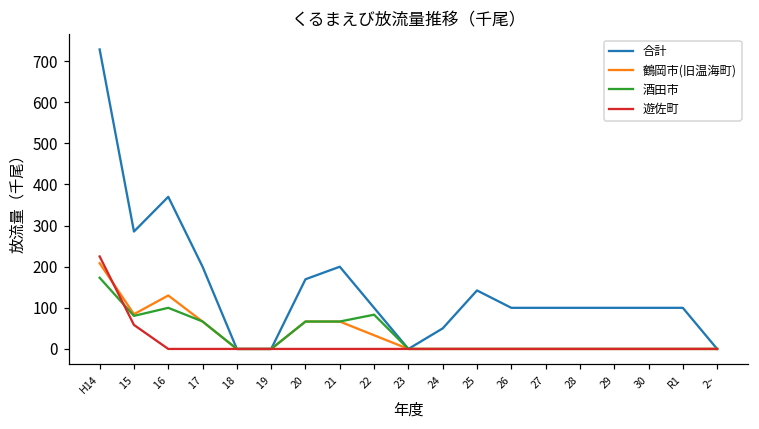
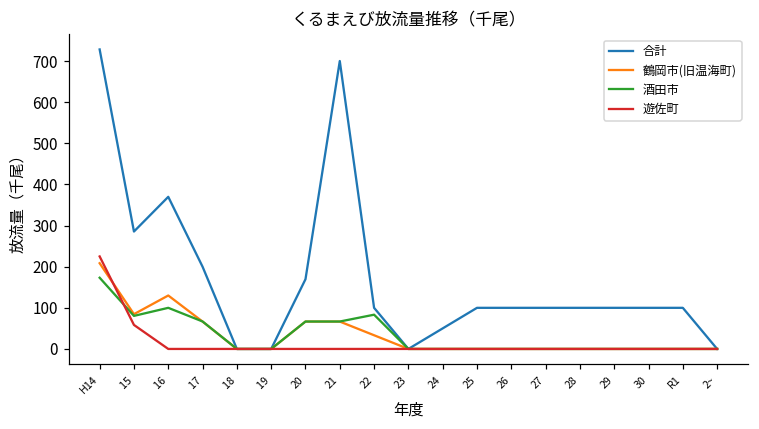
合計, 21: 200 -> 700
合計, 25: 140 -> 100
